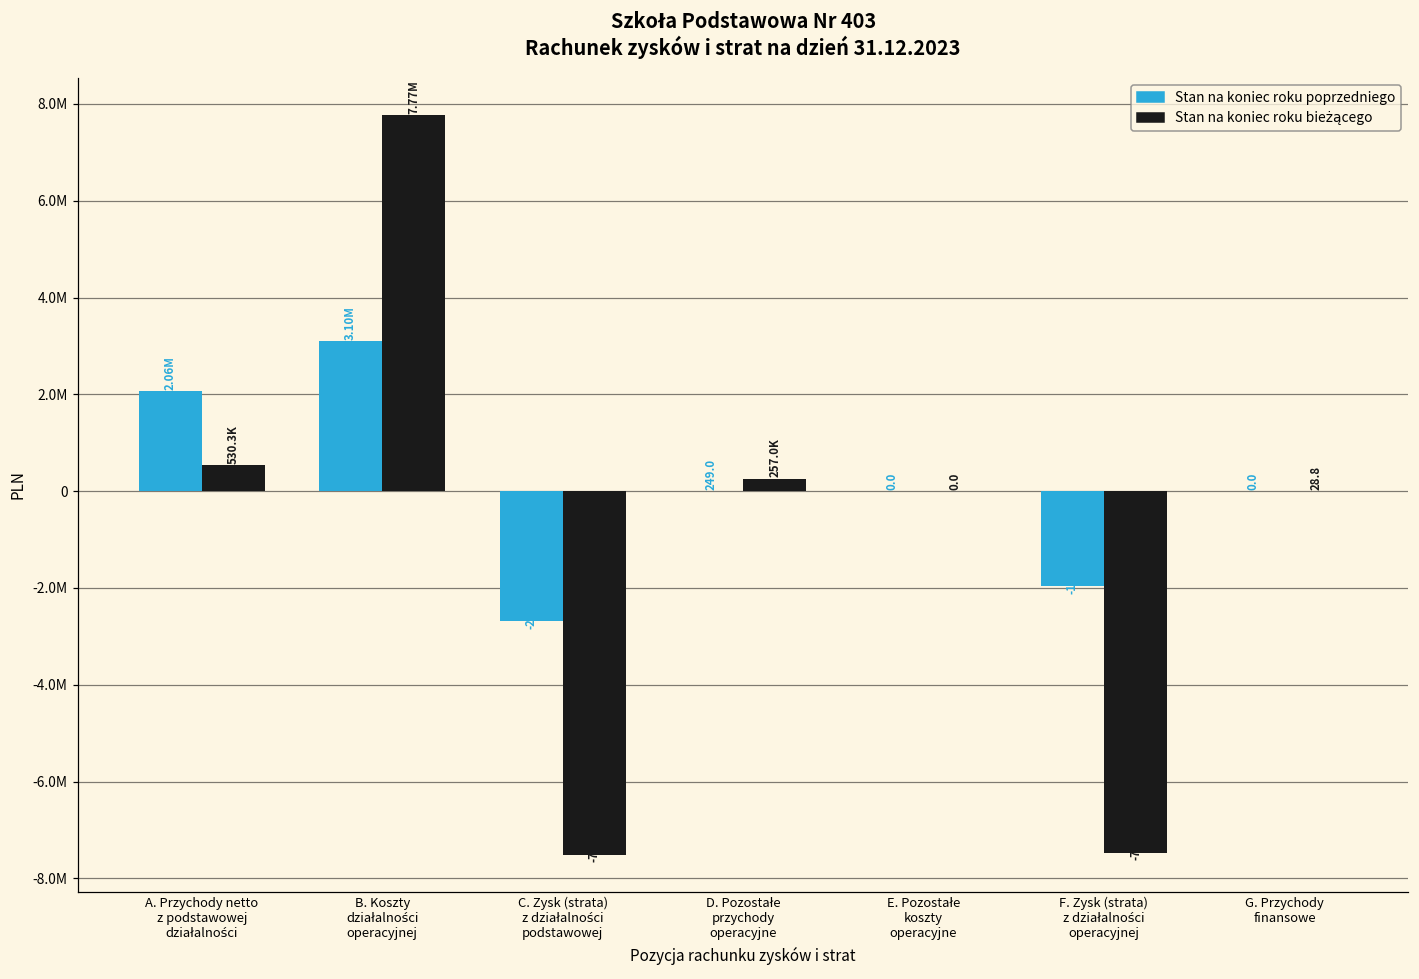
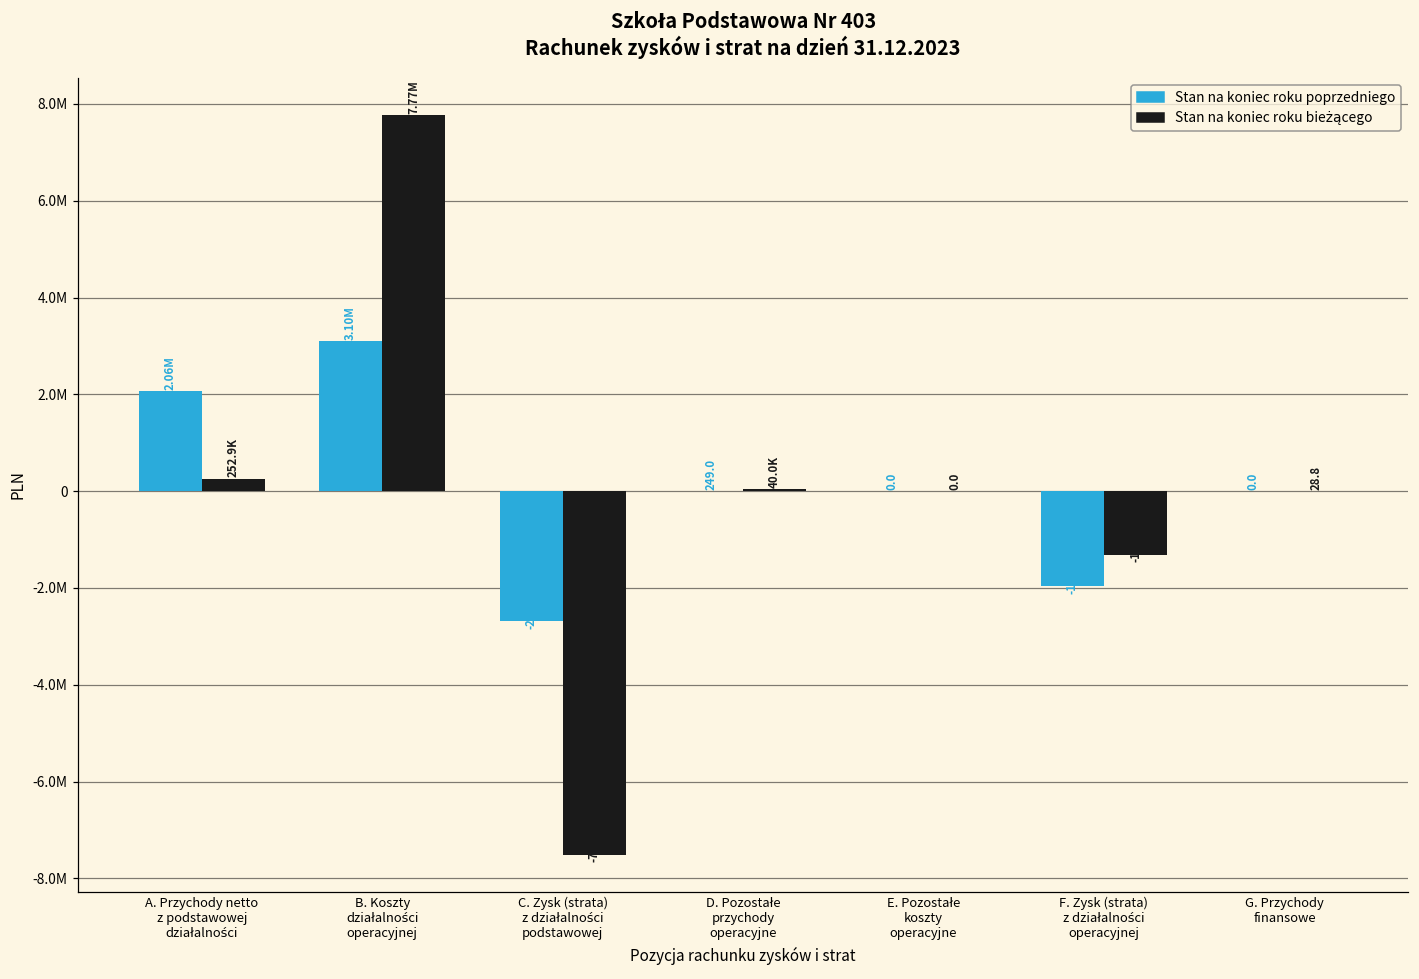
Stan na koniec roku bieżącego, A. Przychody netto z podstawowej działalności: 530.3K -> 252.9K
Stan na koniec roku bieżącego, D. Pozostałe przychody operacyjne: 257.0K -> 40.0K
Stan na koniec roku bieżącego, F. Zysk (strata) z działalności operacyjnej: -7500000 -> -1300000
